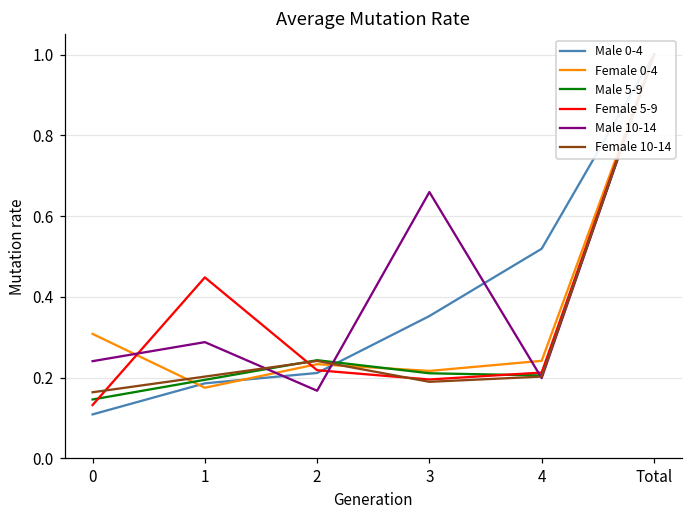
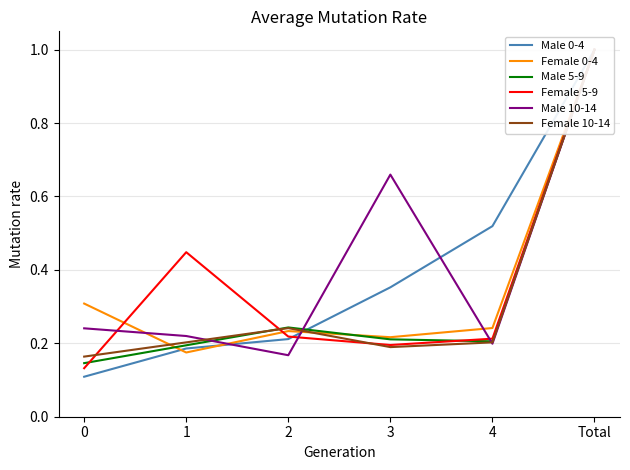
Male 10-14, 1: 0.29 -> 0.22
